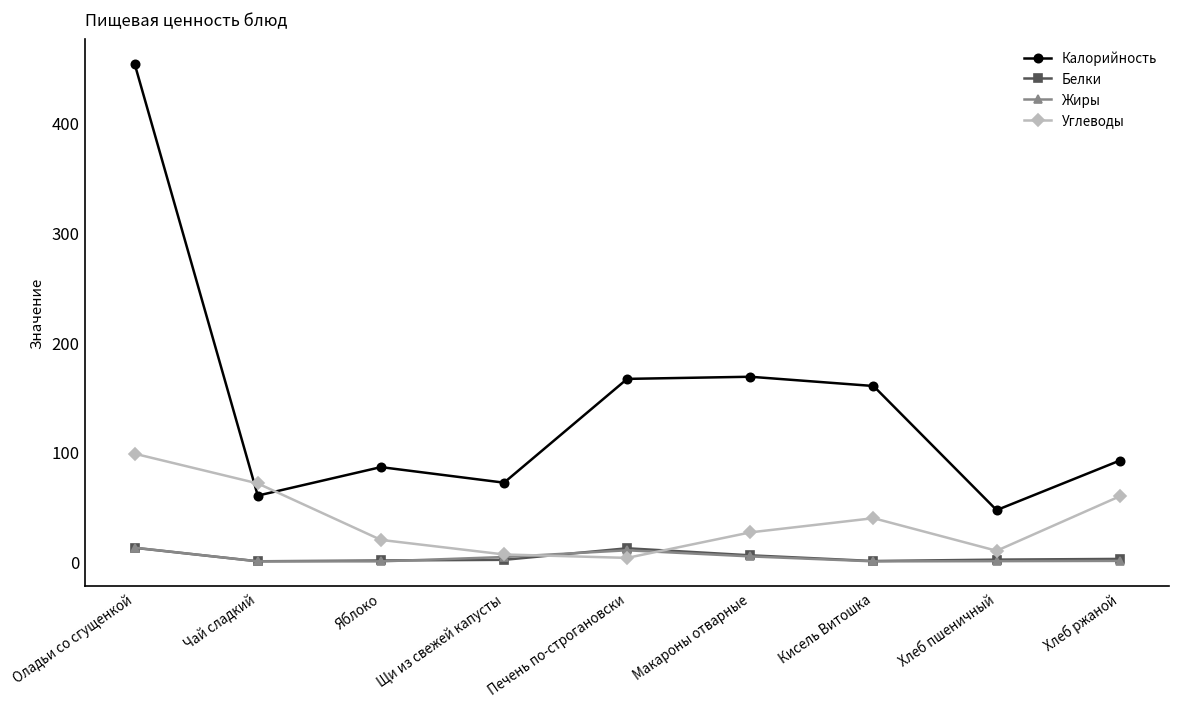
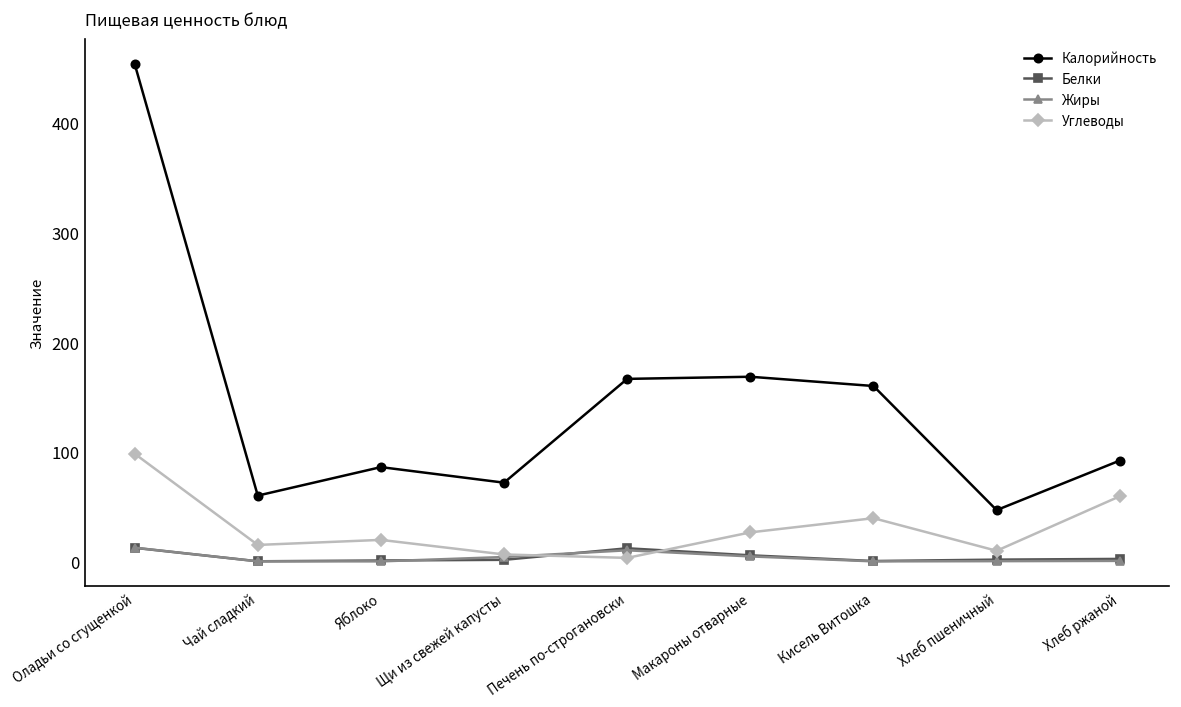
Углеводы, Чай сладкий: 70 -> 20
